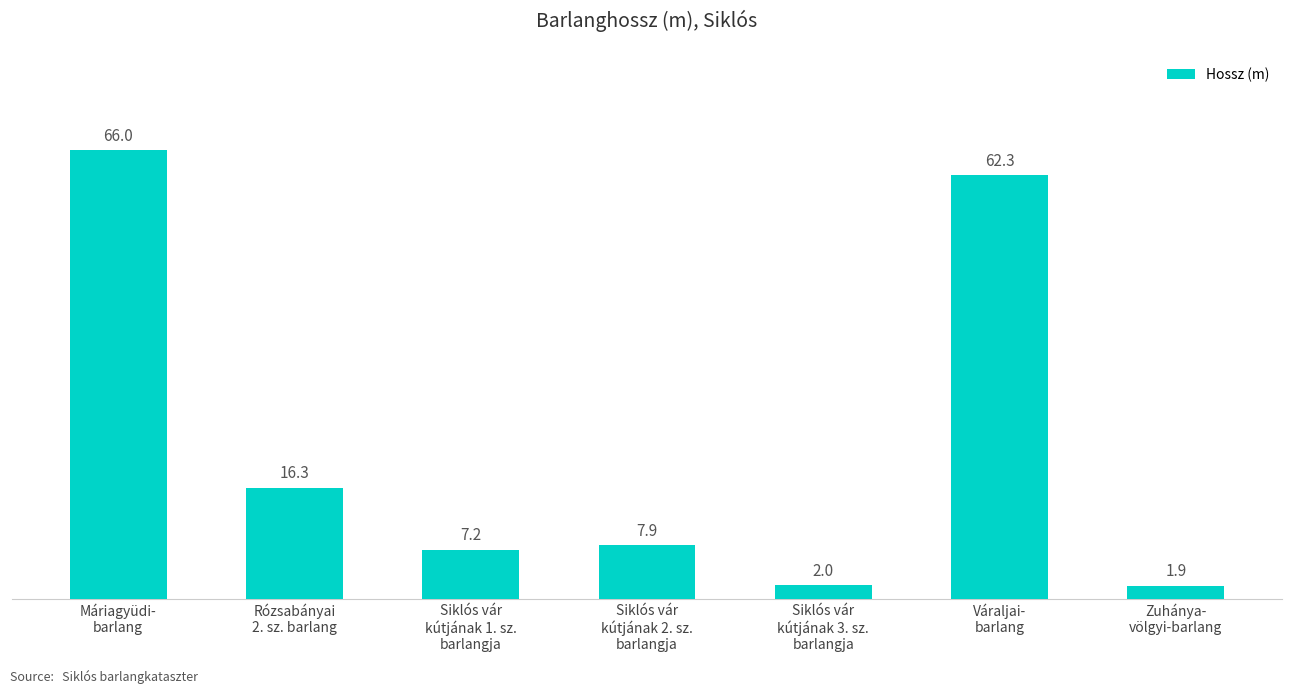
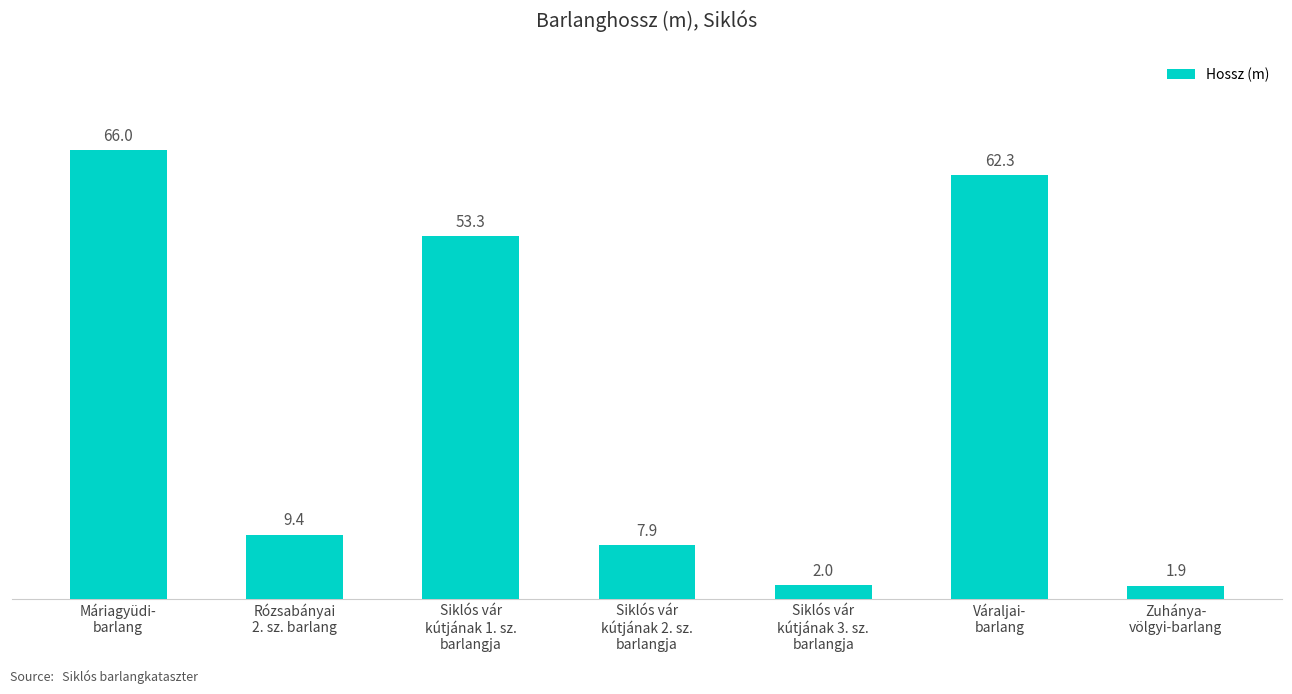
Rózsabányai 2. sz. barlang: 16.3 -> 9.4
Siklós vár kútjának 1. sz. barlangja: 7.2 -> 53.3
